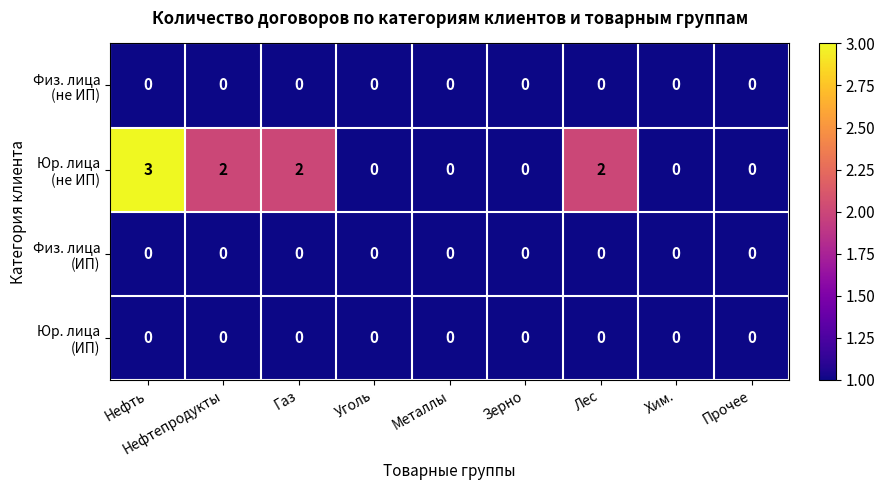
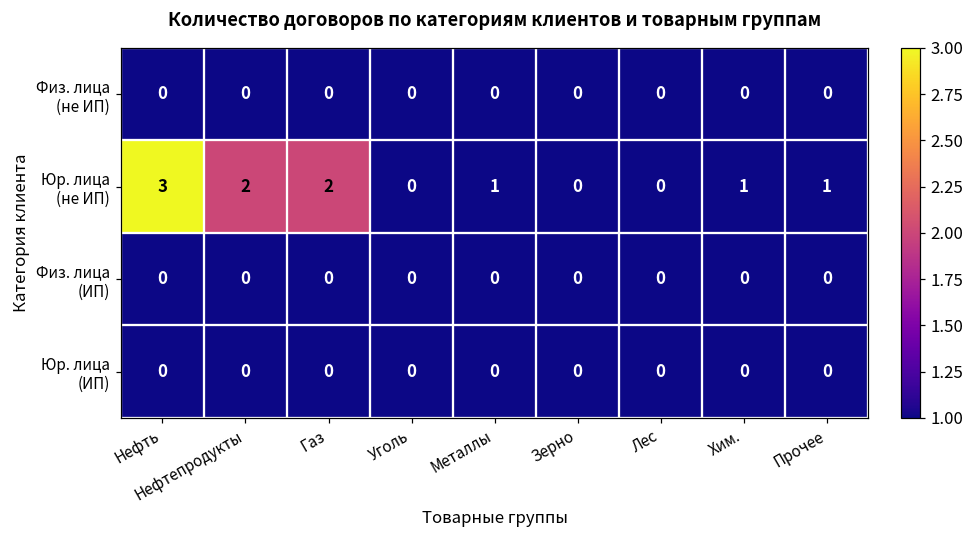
Юр. лица (не ИП), Металлы: 0 -> 1
Юр. лица (не ИП), Лес: 2 -> 0
Юр. лица (не ИП), Хим.: 0 -> 1
Юр. лица (не ИП), Прочее: 0 -> 1
